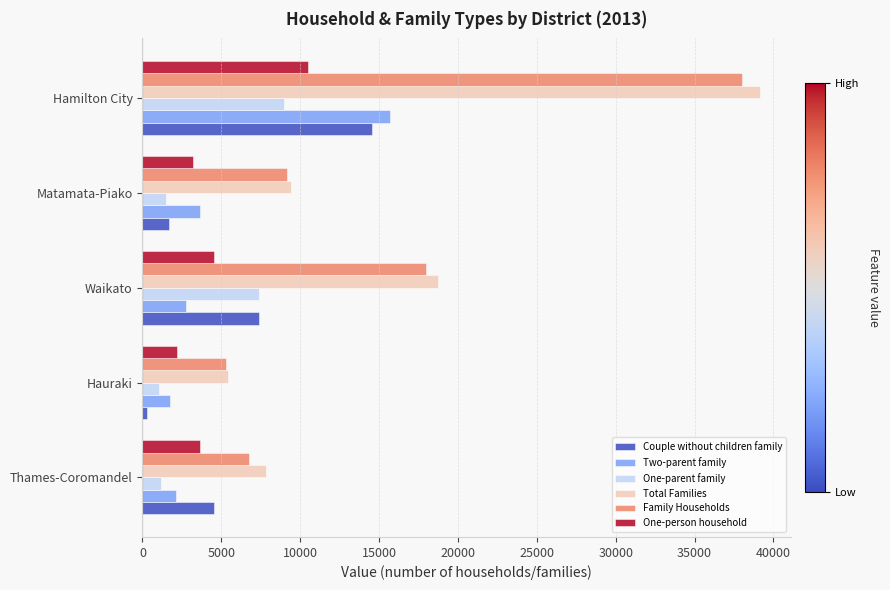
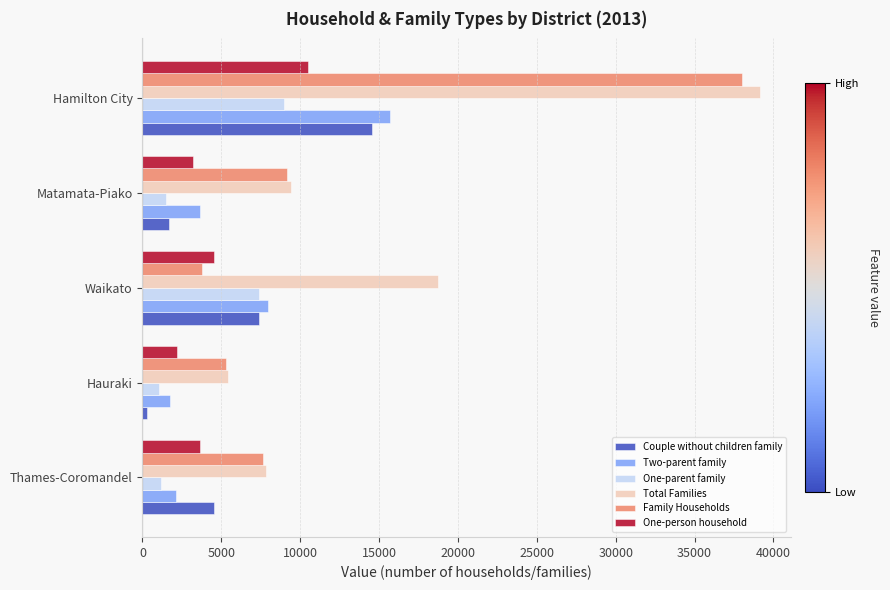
Family Households, Waikato: 18000 -> 3800
Two-parent family, Waikato: 2800 -> 7900
Family Households, Thames-Coromandel: 6700 -> 7700
